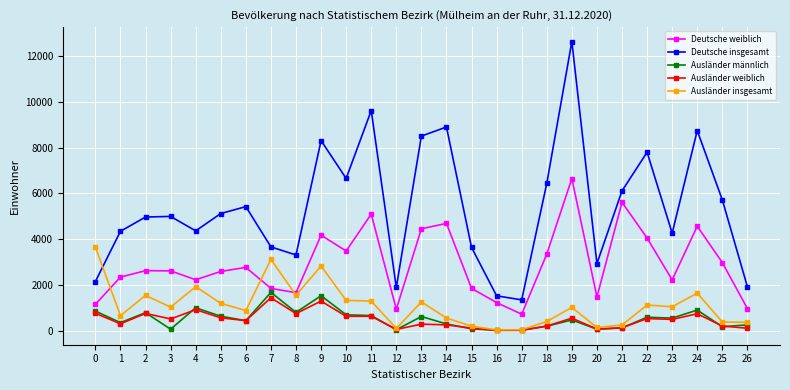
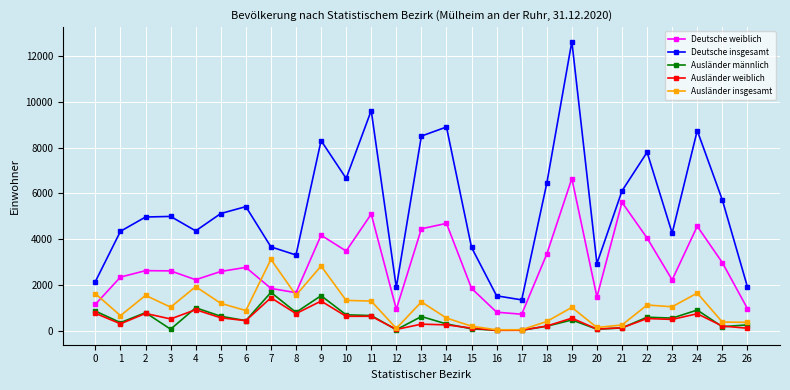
Ausländer insgesamt, 0: 3700 -> 1600
Deutsche weiblich, 16: 1200 -> 800
